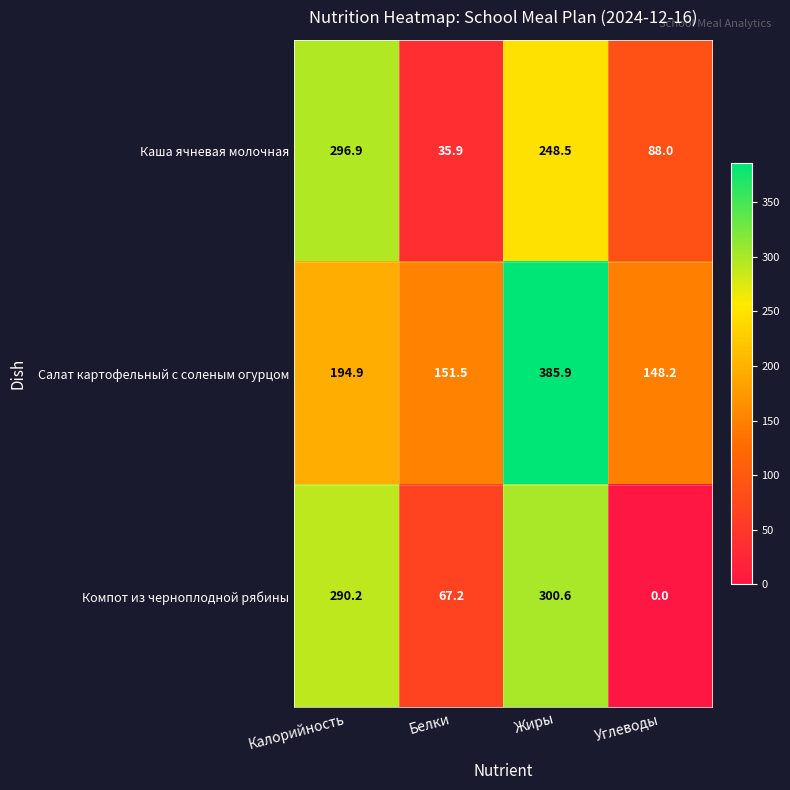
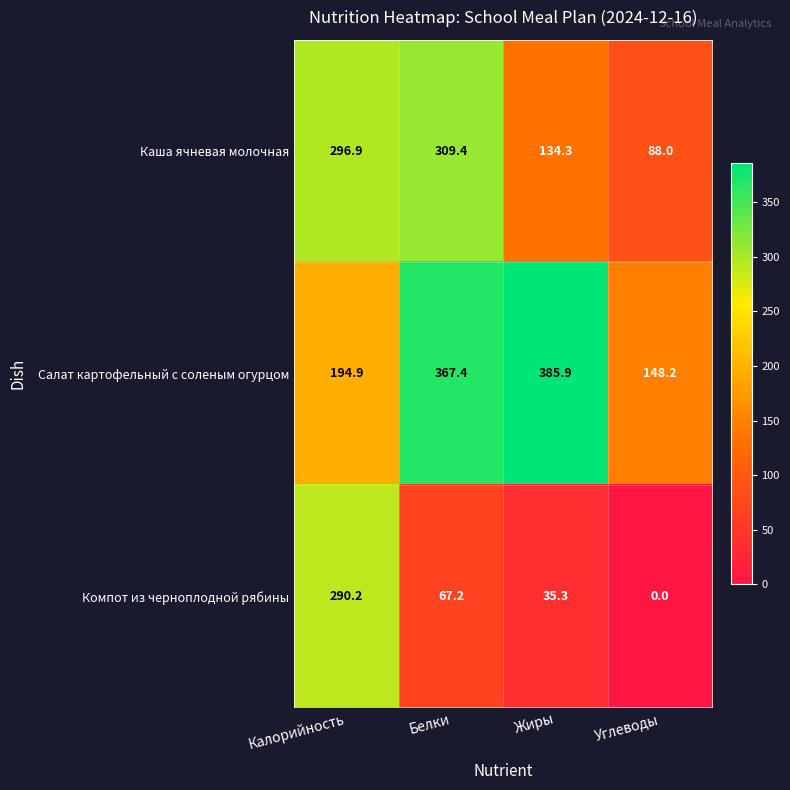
Каша ячневая молочная, Белки: 35.9 -> 309.4
Каша ячневая молочная, Жиры: 248.5 -> 134.3
Салат картофельный с соленым огурцом, Белки: 151.5 -> 367.4
Компот из черноплодной рябины, Жиры: 300.6 -> 35.3
